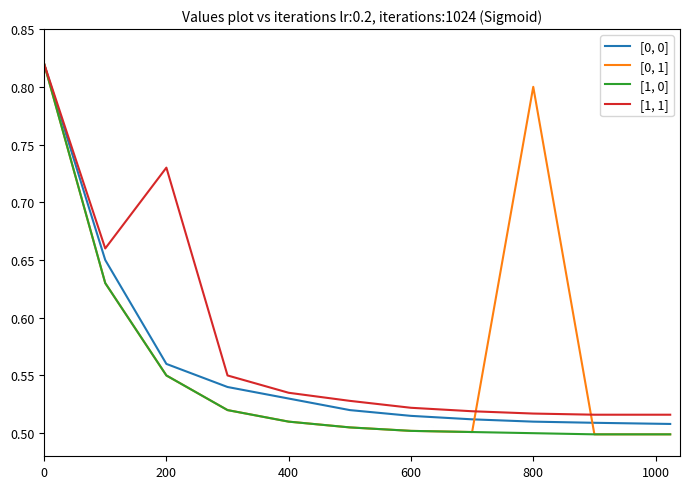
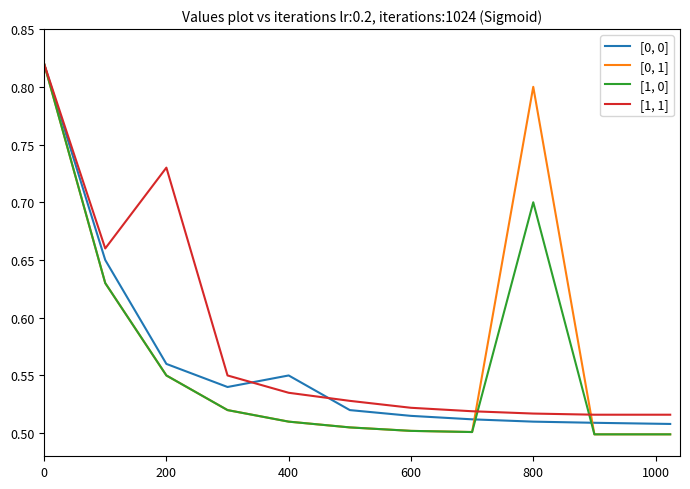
[0, 0], 400: 0.53 -> 0.55
[1, 0], 800: 0.5 -> 0.7
